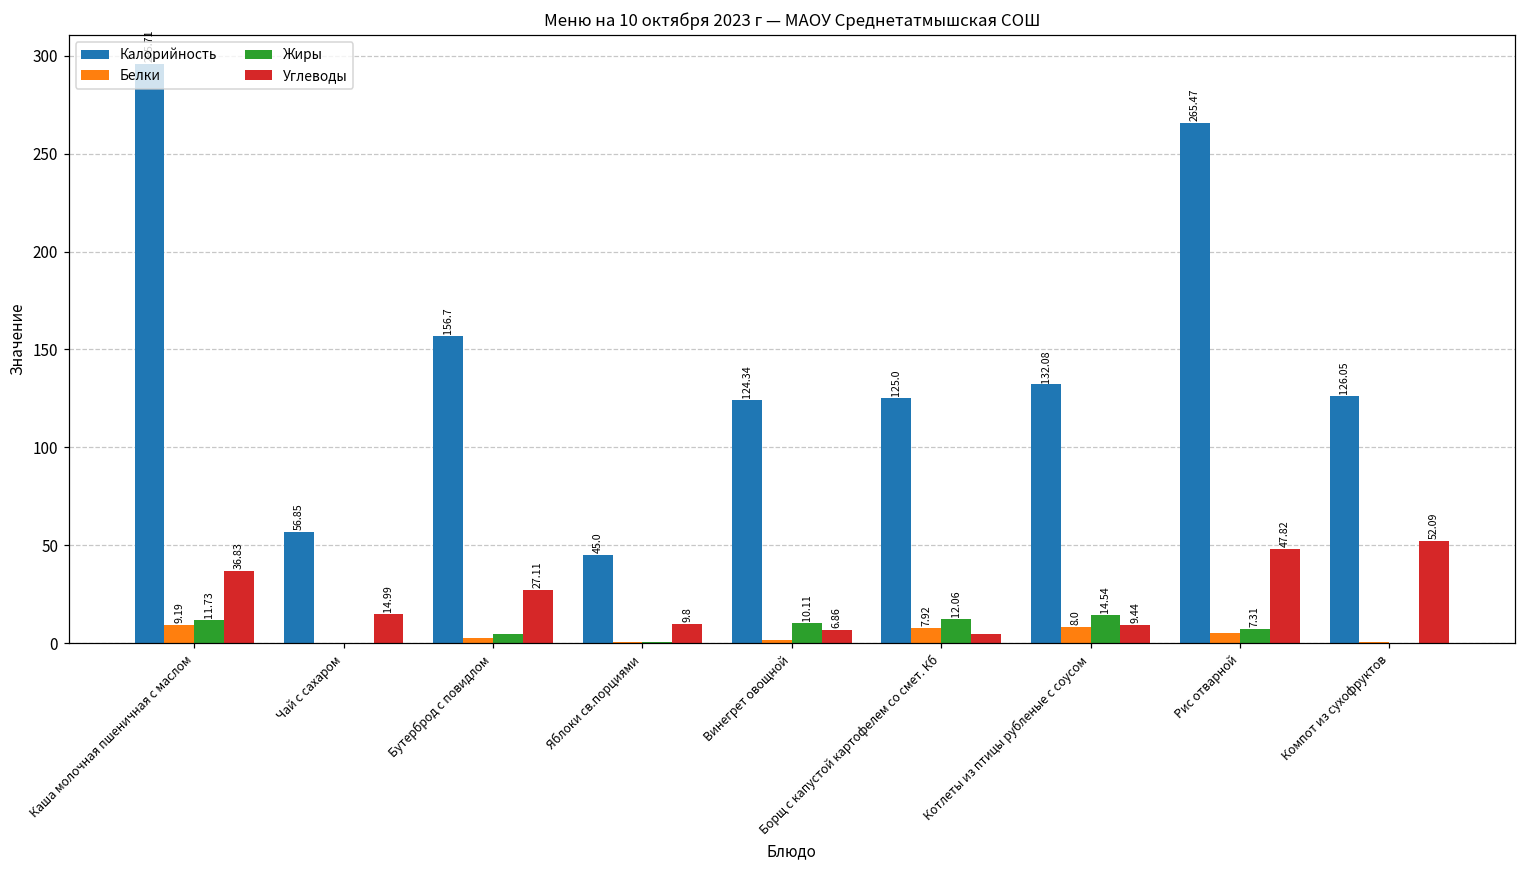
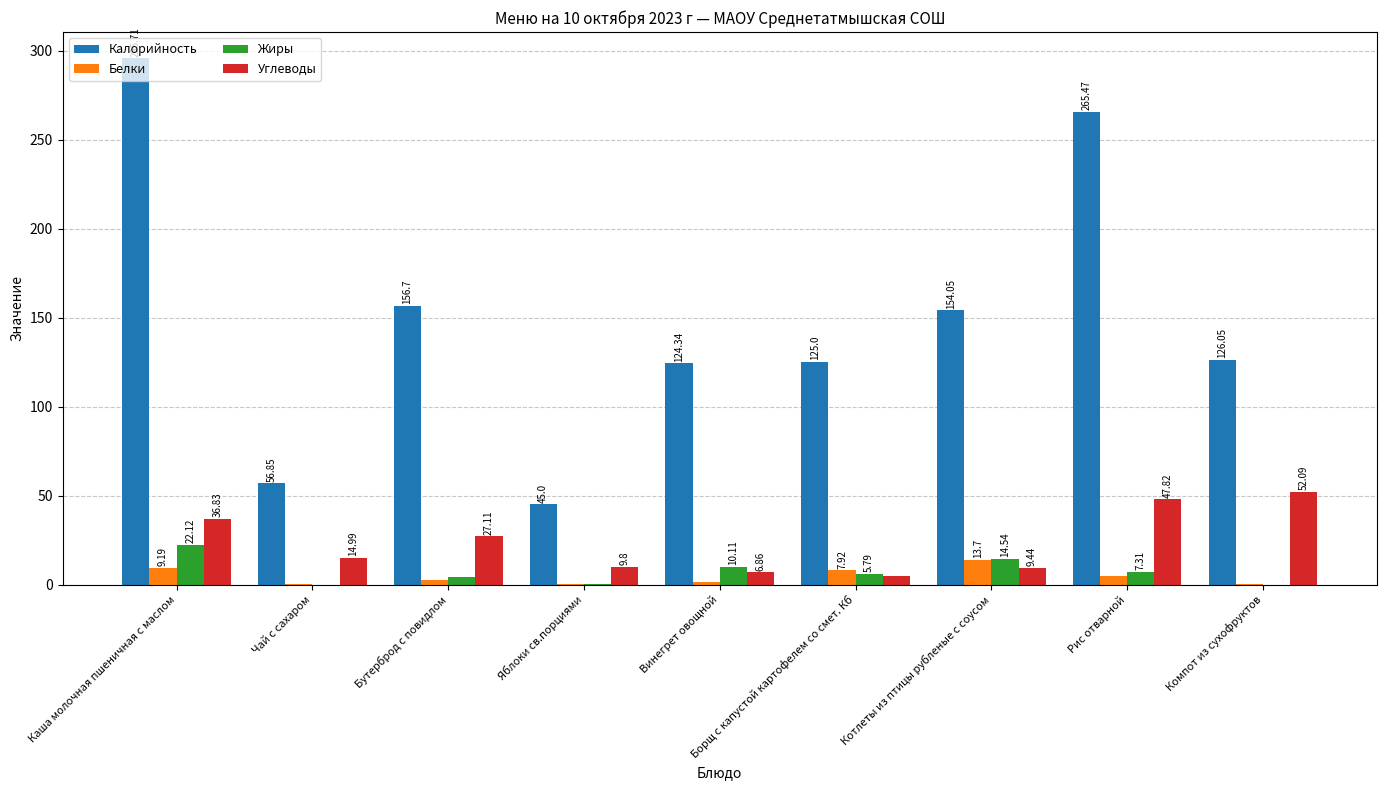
Жиры, Каша молочная пшеничная с маслом: 11.73 -> 22.12
Жиры, Борщ с капустой картофелем со смет. Кб: 12.06 -> 5.79
Калорийность, Котлеты из птицы рубленые с соусом: 132.08 -> 154.05
Белки, Котлеты из птицы рубленые с соусом: 8.0 -> 13.7
